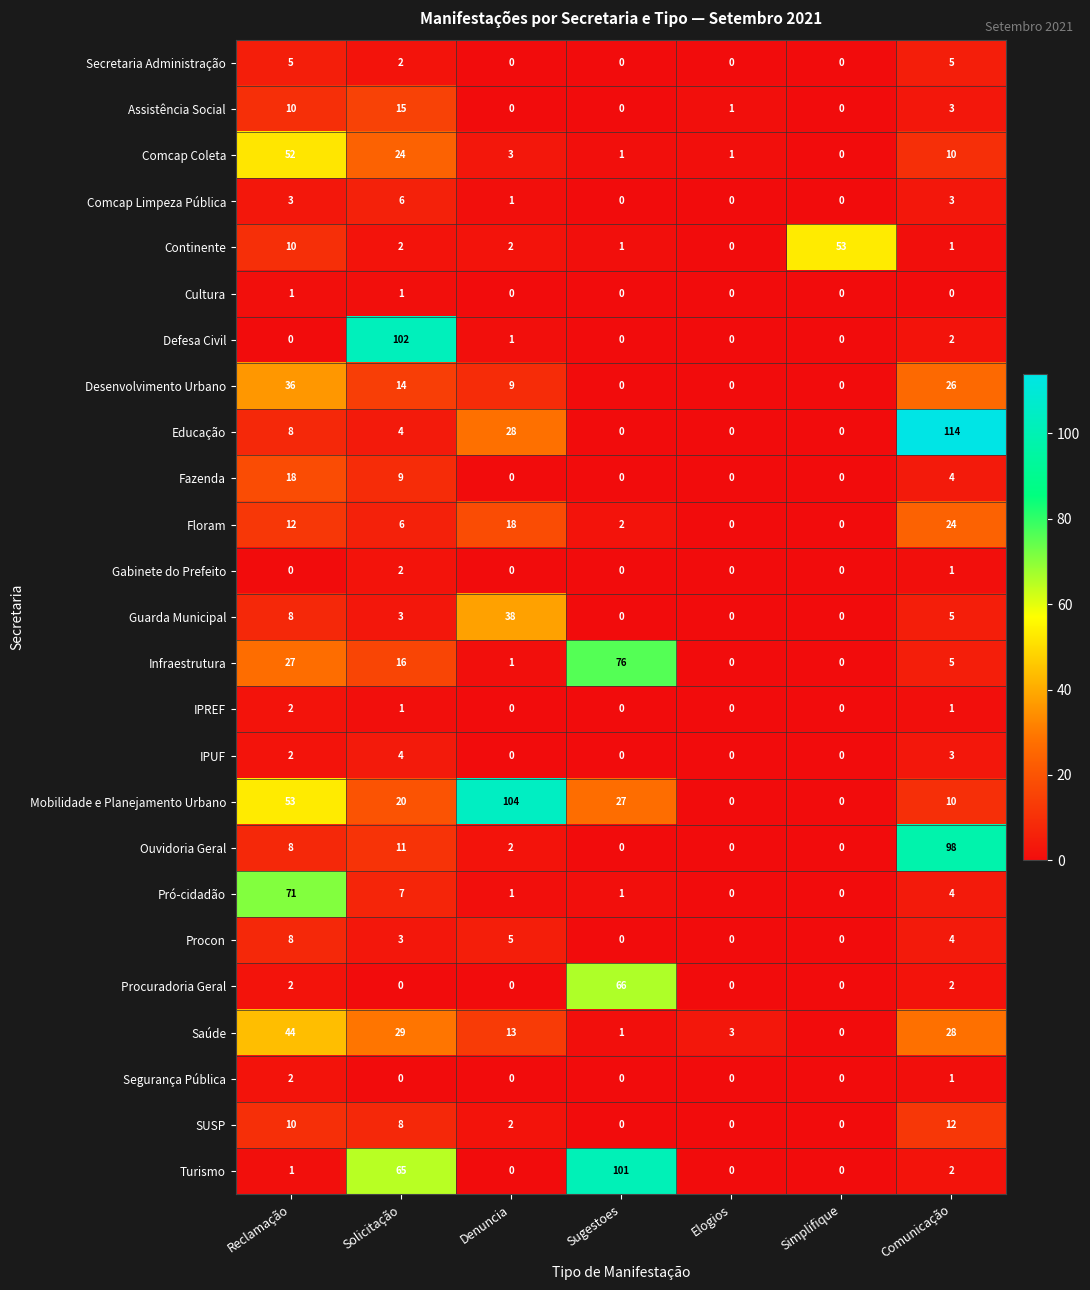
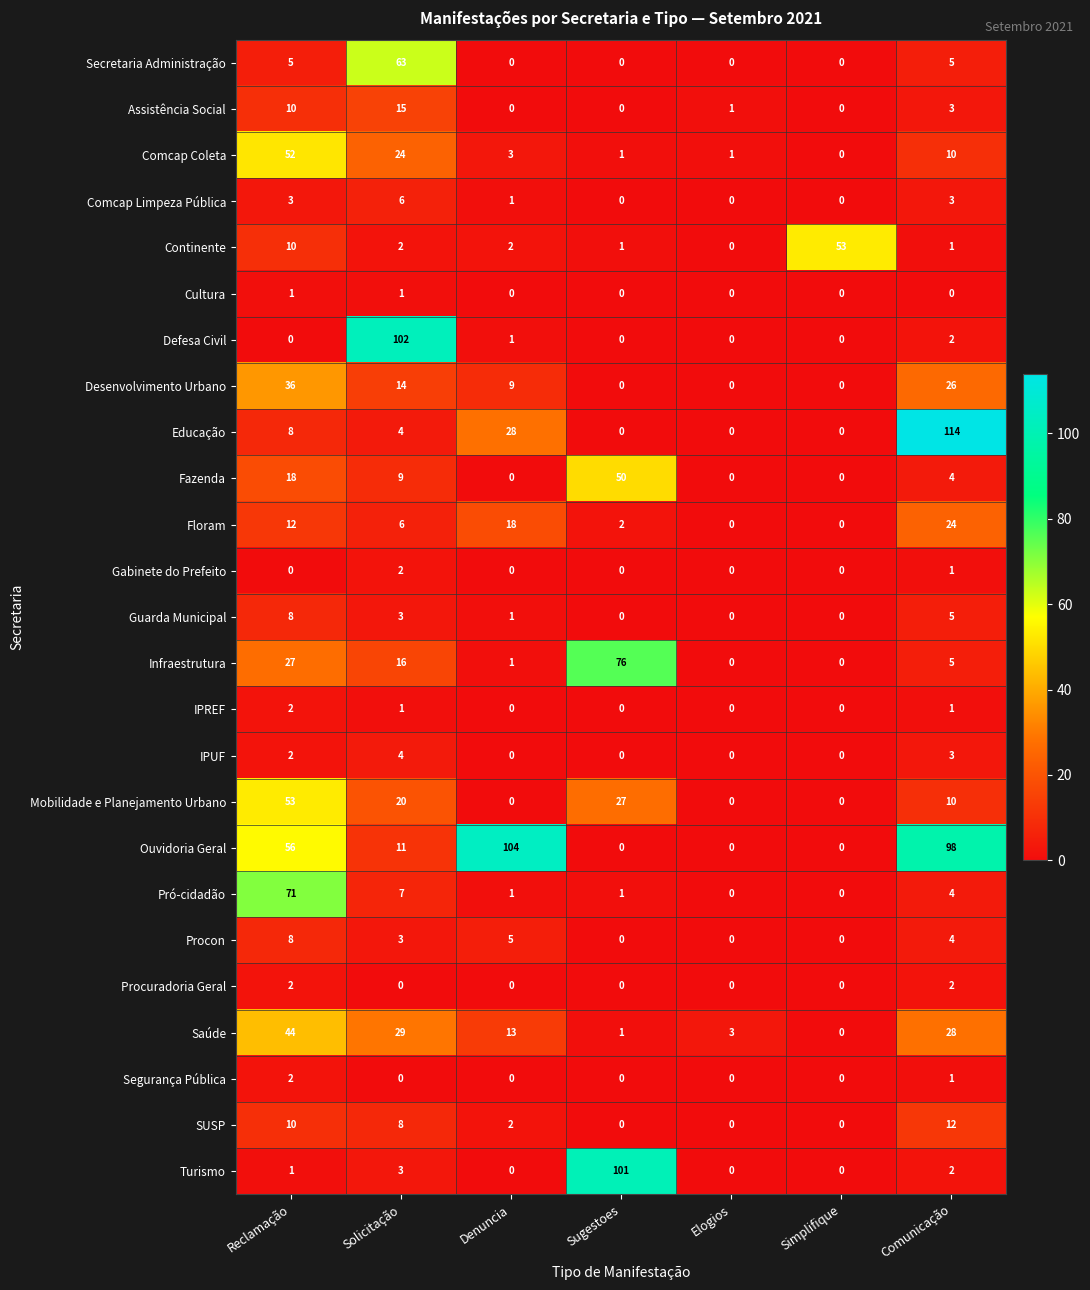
Secretaria Administração, Solicitação: 2 -> 63
Fazenda, Sugestoes: 0 -> 50
Guarda Municipal, Denuncia: 38 -> 1
Mobilidade e Planejamento Urbano, Denuncia: 104 -> 0
Ouvidoria Geral, Reclamação: 8 -> 56
Ouvidoria Geral, Denuncia: 2 -> 104
Procuradoria Geral, Sugestoes: 66 -> 0
Turismo, Solicitação: 65 -> 3
